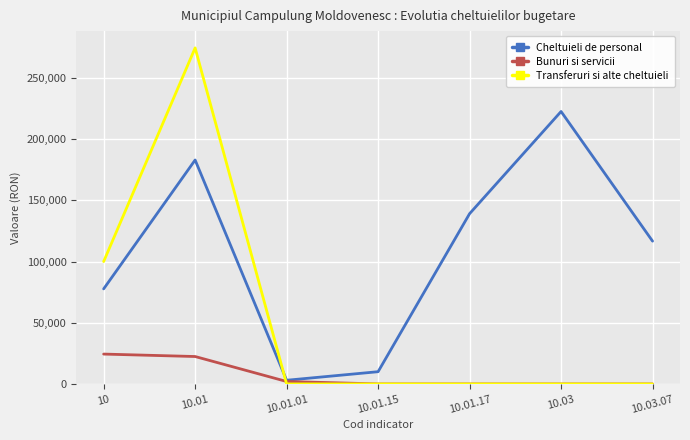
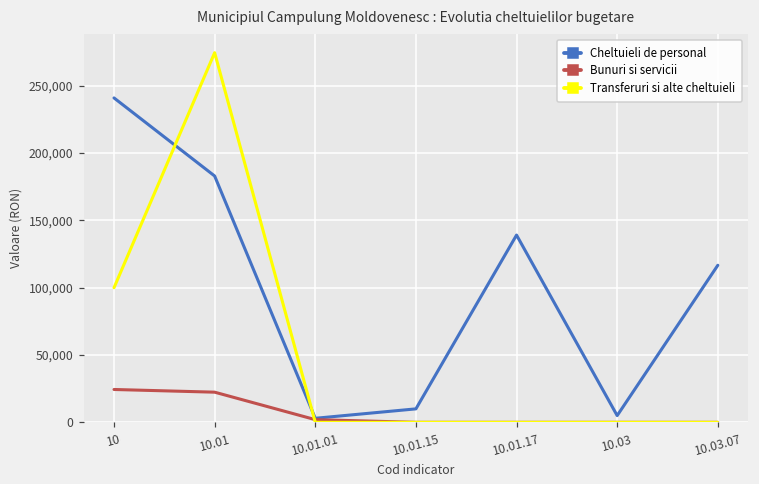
Cheltuieli de personal, 10: 78,000 -> 241,000
Cheltuieli de personal, 10.03: 223,000 -> 5,000
